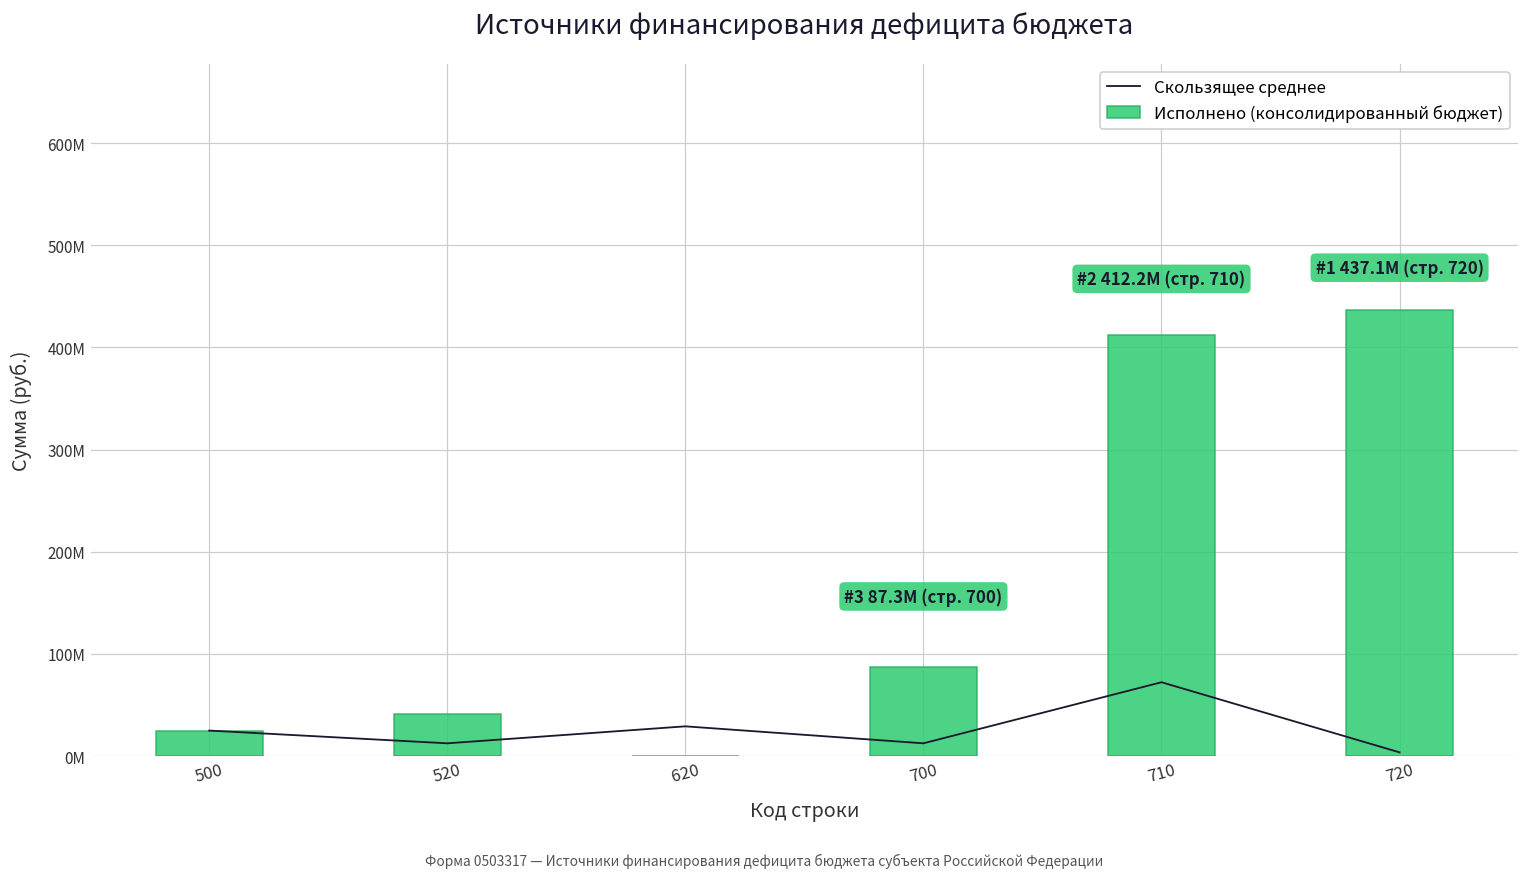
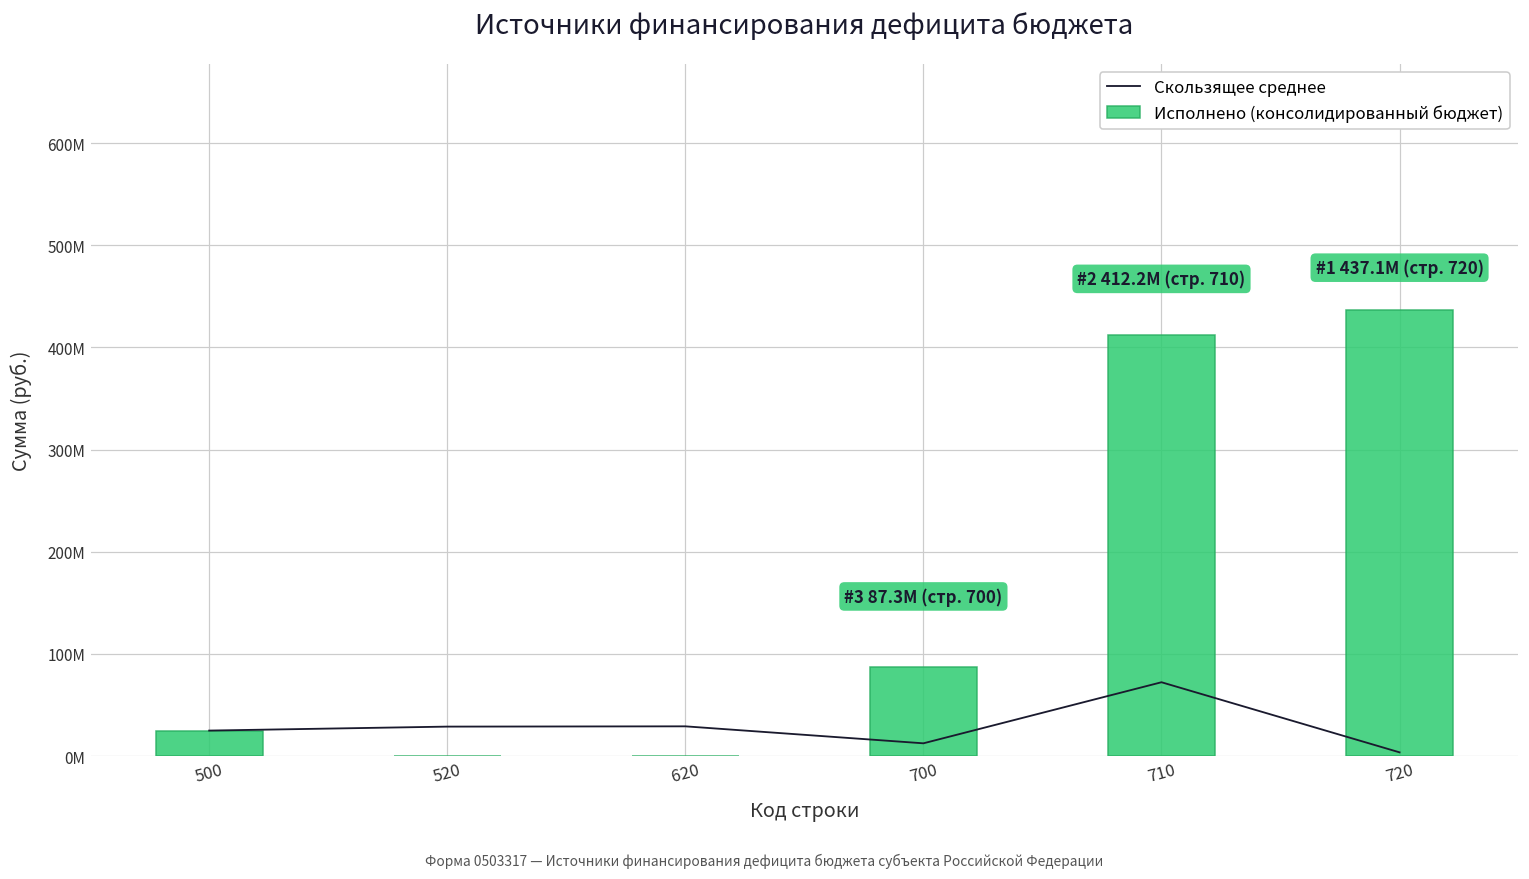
Скользящее среднее, 520: 10М -> 30М
Исполнено (консолидированный бюджет), 520: 40М -> 0М
